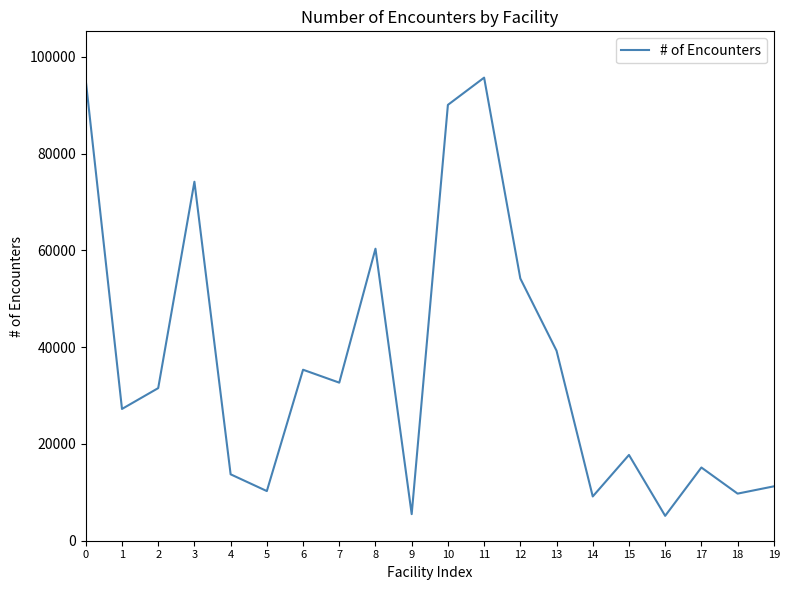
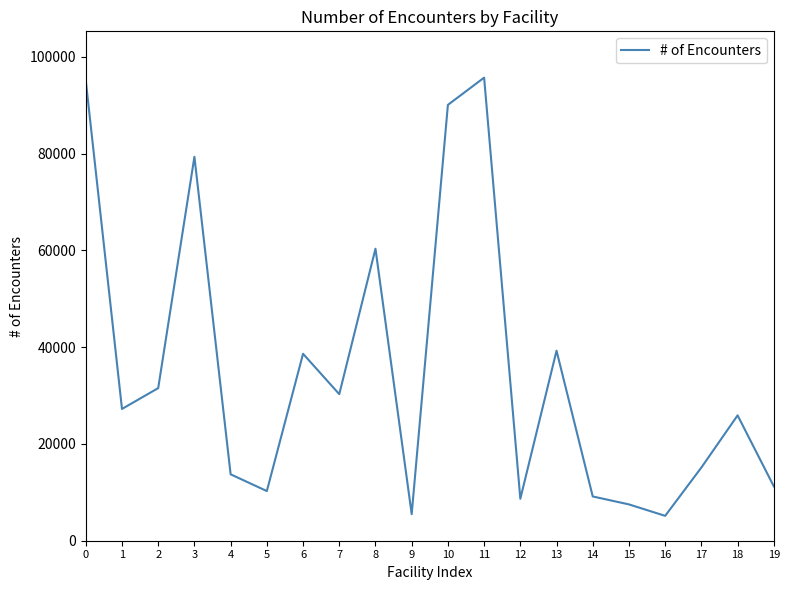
3: 74000 -> 79000
6: 35000 -> 39000
7: 33000 -> 30000
12: 54000 -> 9000
15: 18000 -> 8000
18: 10000 -> 26000
